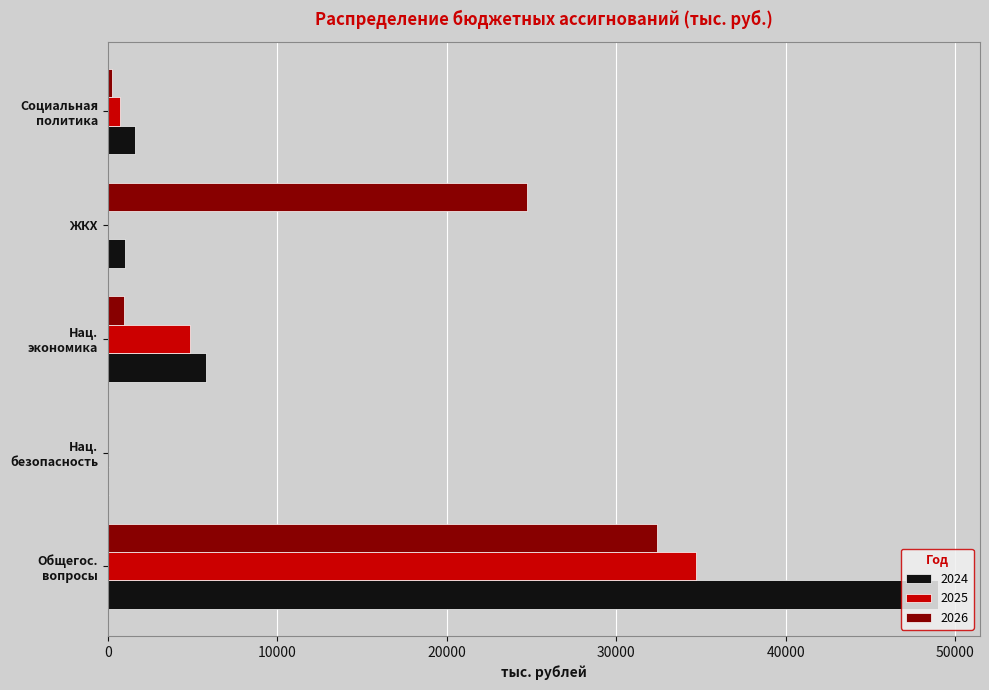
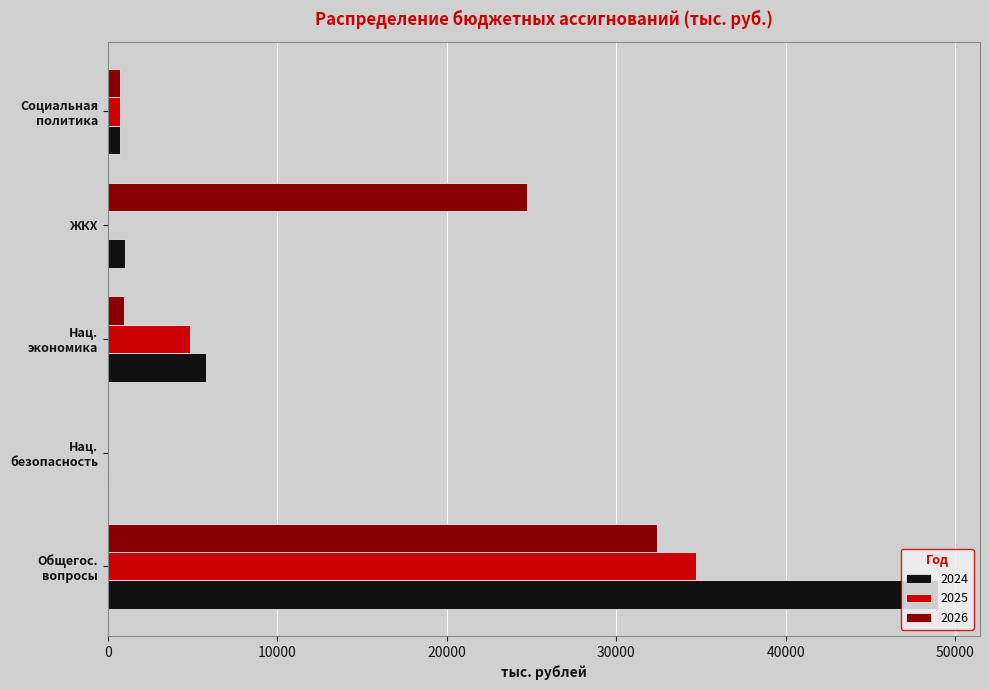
2026, Социальная политика: 200 -> 700
2024, Социальная политика: 1600 -> 700
